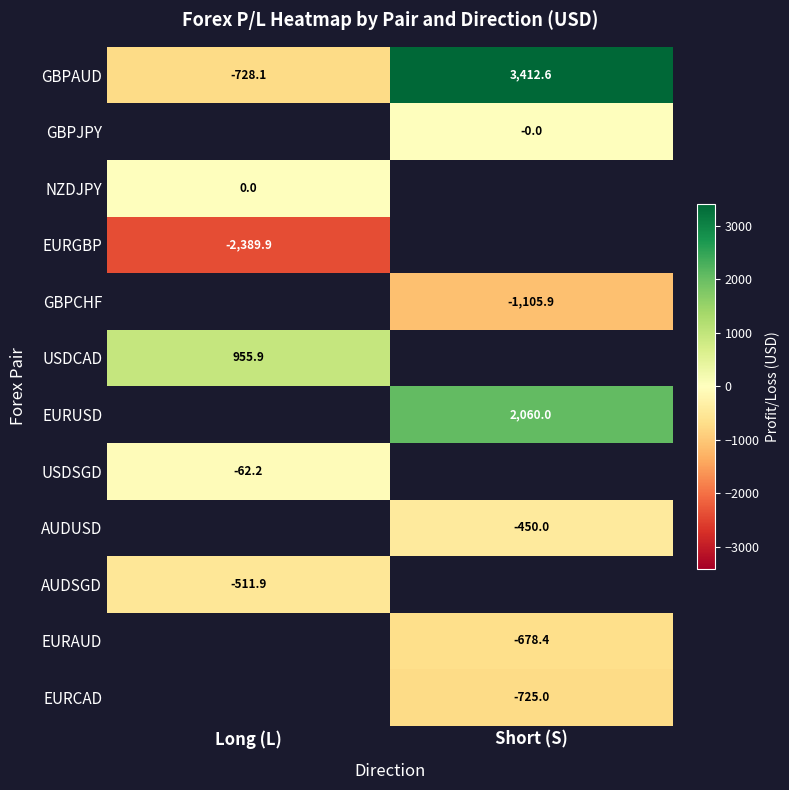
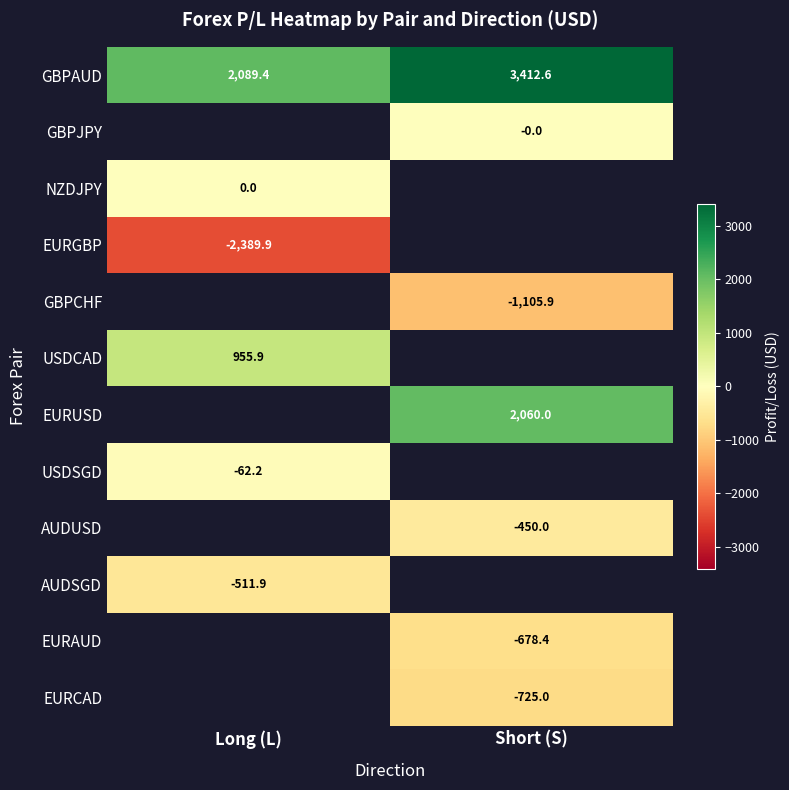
GBPAUD, Long (L): -728.1 -> 2,089.4
